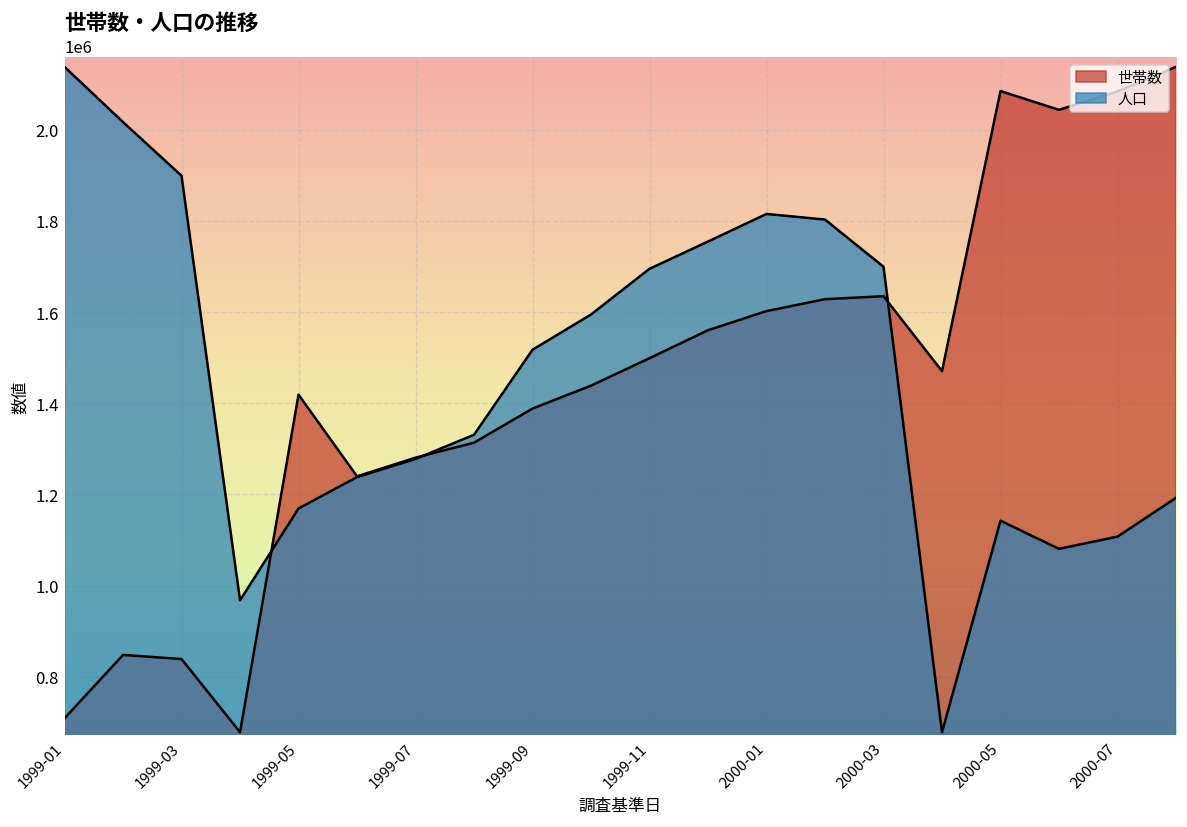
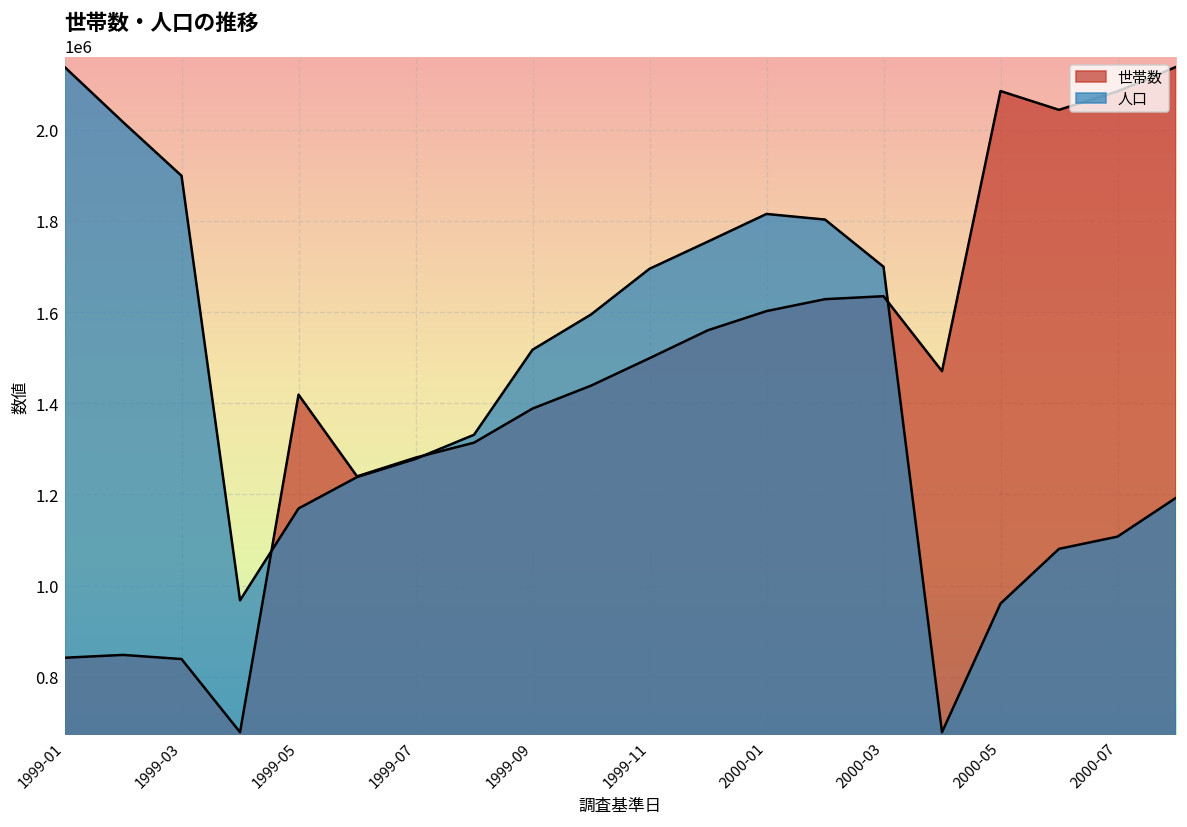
世帯数, 1999-01: 710000 -> 840000
人口, 2000-05: 1140000 -> 960000
